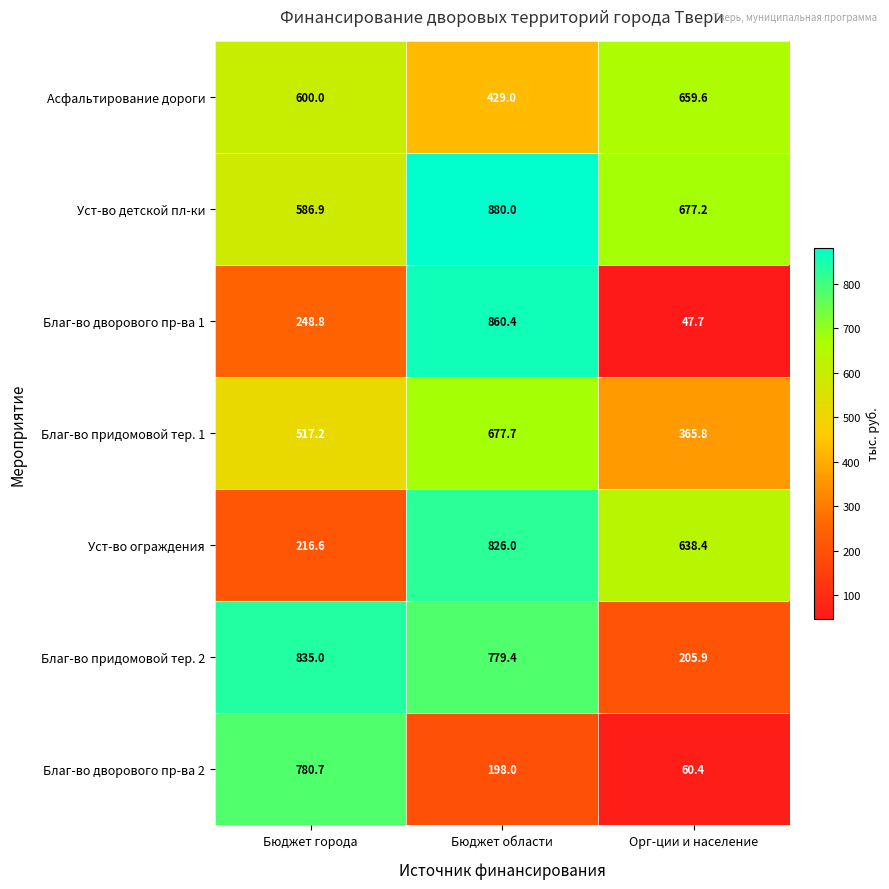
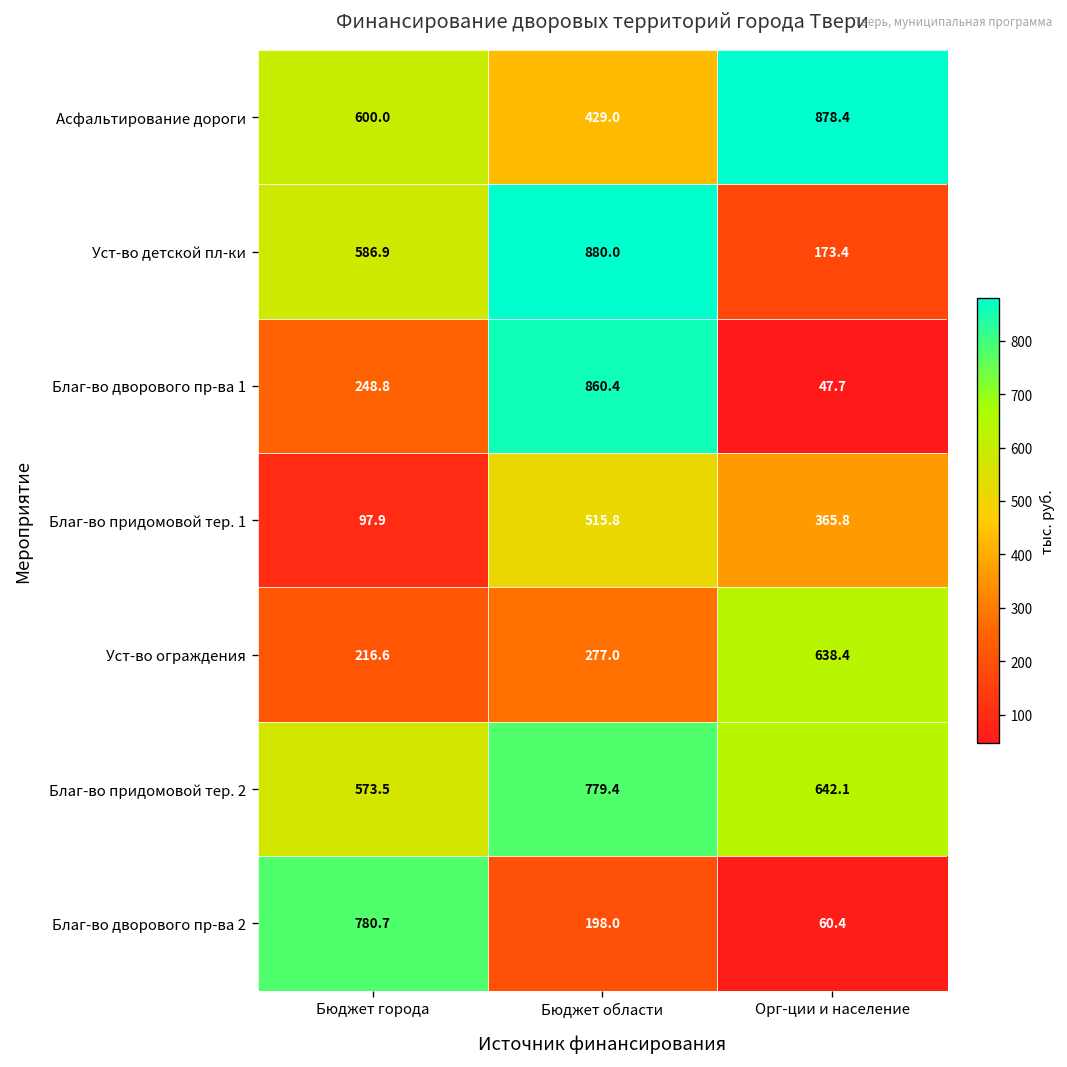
Асфальтирование дороги, Орг-ции и население: 659.6 -> 878.4
Уст-во детской пл-ки, Орг-ции и население: 677.2 -> 173.4
Благ-во придомовой тер. 1, Бюджет города: 517.2 -> 97.9
Благ-во придомовой тер. 1, Бюджет области: 677.7 -> 515.8
Уст-во ограждения, Бюджет области: 826.0 -> 277.0
Благ-во придомовой тер. 2, Бюджет города: 835.0 -> 573.5
Благ-во придомовой тер. 2, Орг-ции и население: 205.9 -> 642.1
